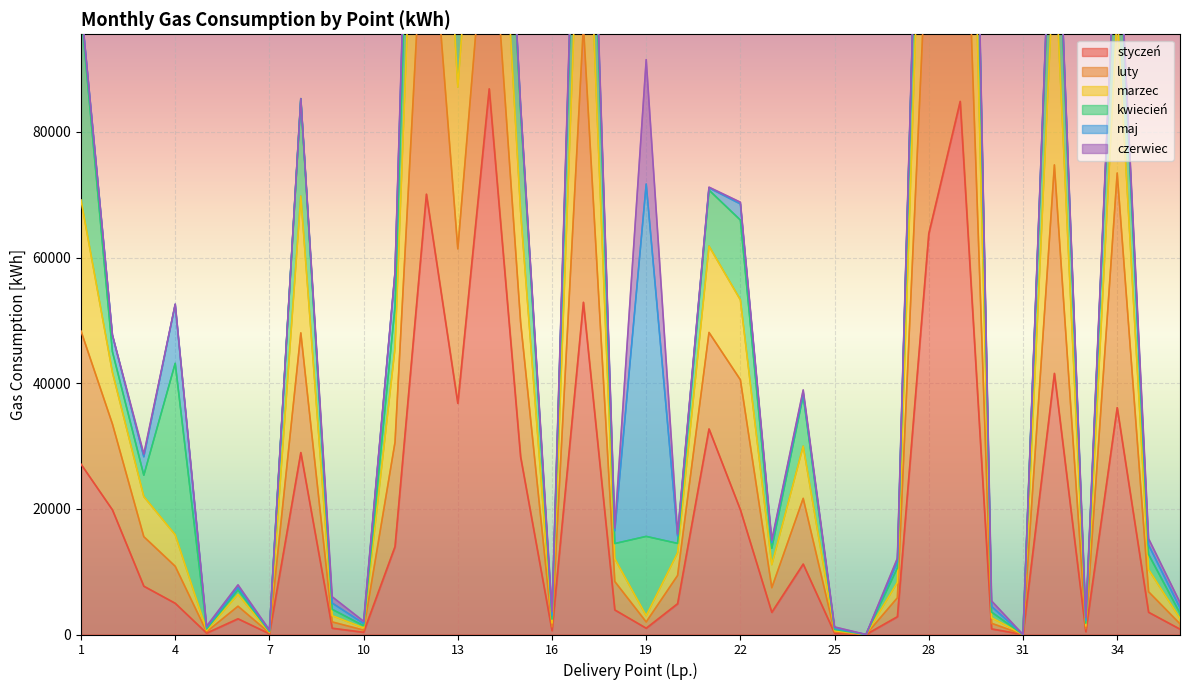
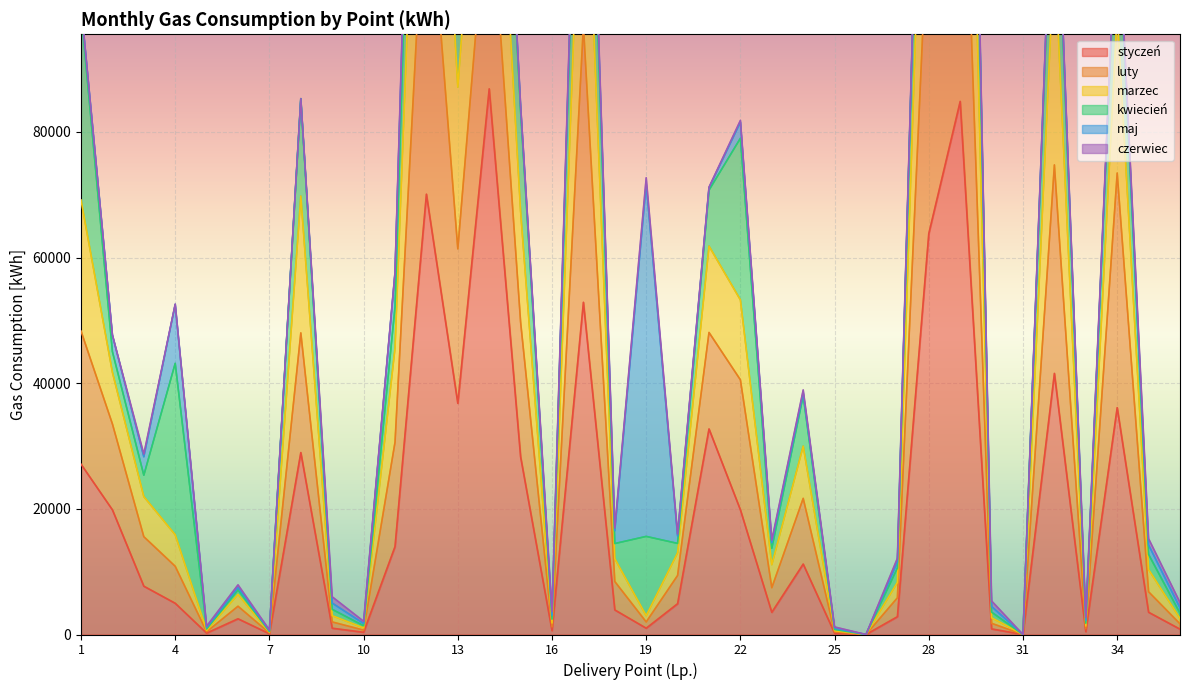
czerwiec, 19: 20000 -> 1000
kwiecień, 22: 13000 -> 26000
